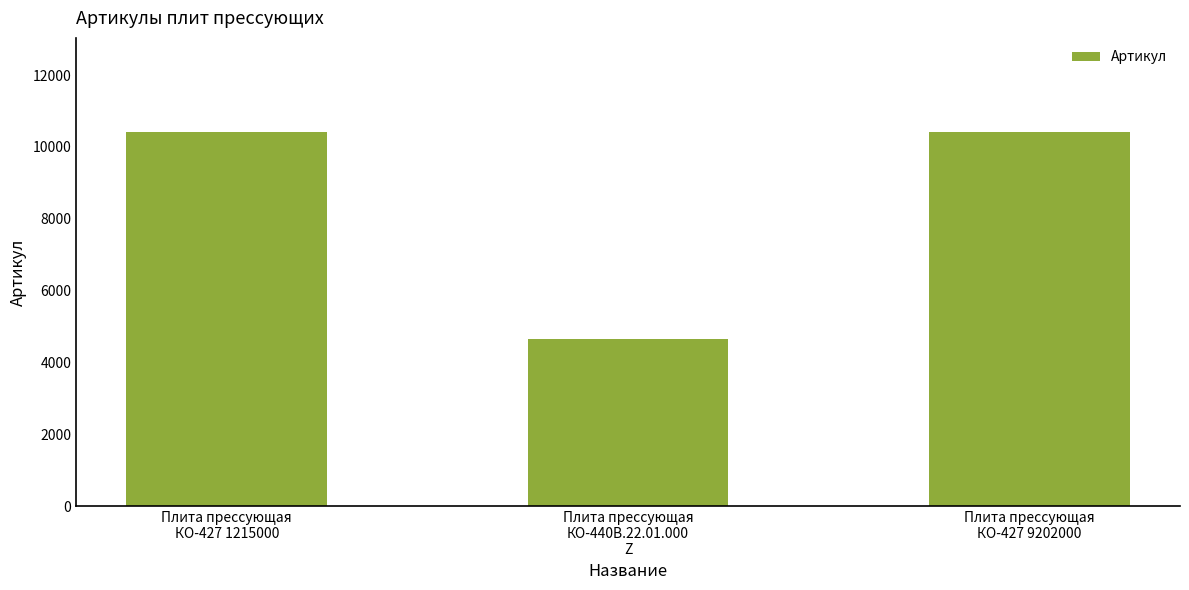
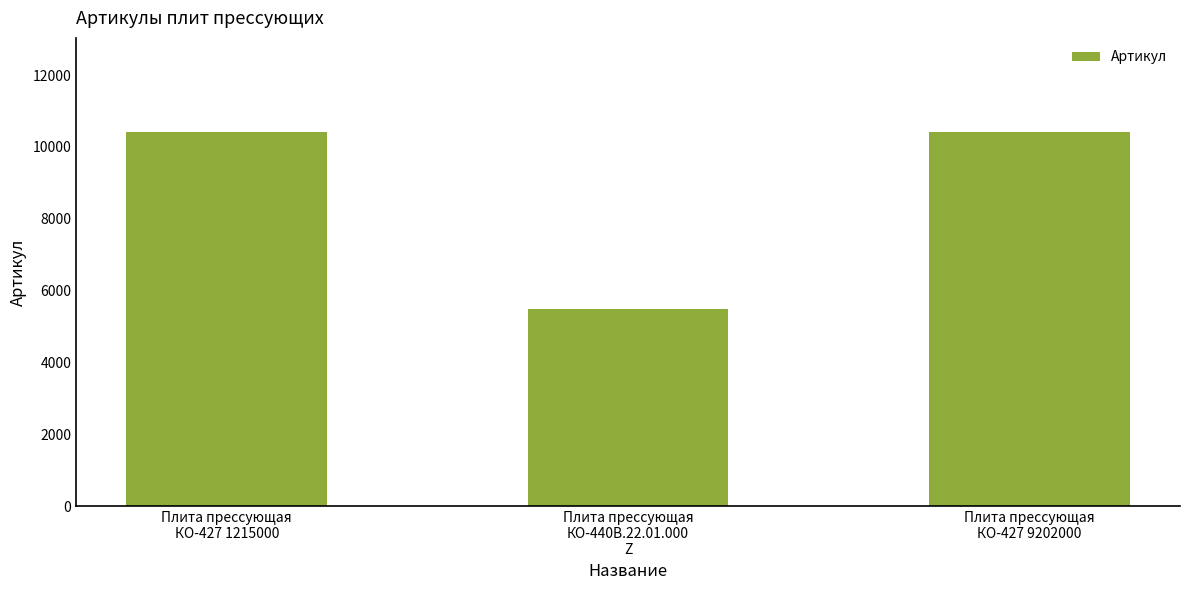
Плита прессующая КО-440В.22.01.000 Z: 4600 -> 5500
